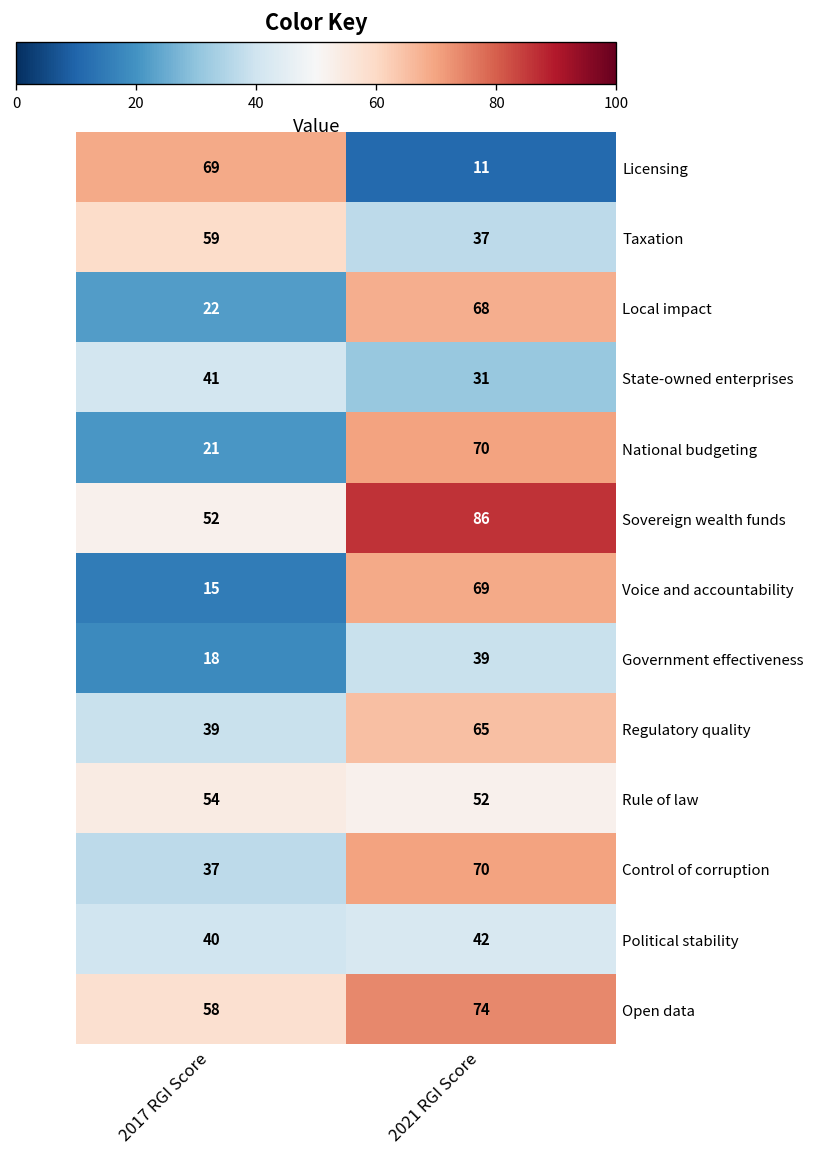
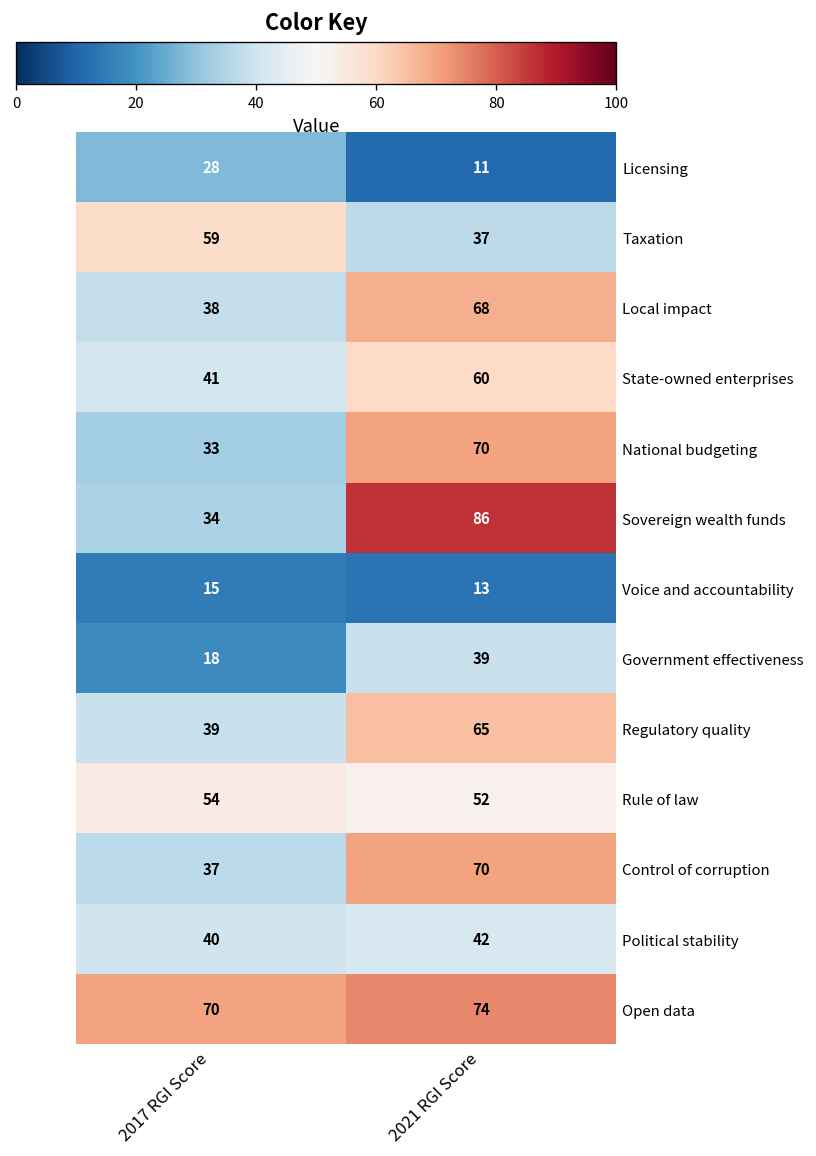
Licensing, 2017 RGI Score: 69 -> 28
Local impact, 2017 RGI Score: 22 -> 38
State-owned enterprises, 2021 RGI Score: 31 -> 60
National budgeting, 2017 RGI Score: 21 -> 33
Sovereign wealth funds, 2017 RGI Score: 52 -> 34
Voice and accountability, 2021 RGI Score: 69 -> 13
Open data, 2017 RGI Score: 58 -> 70
